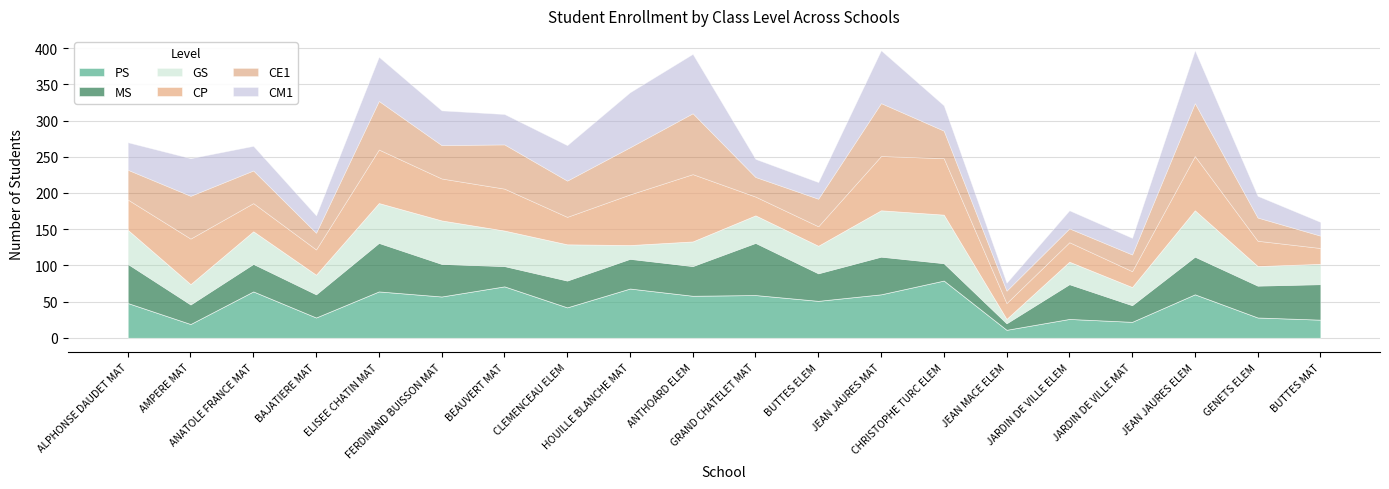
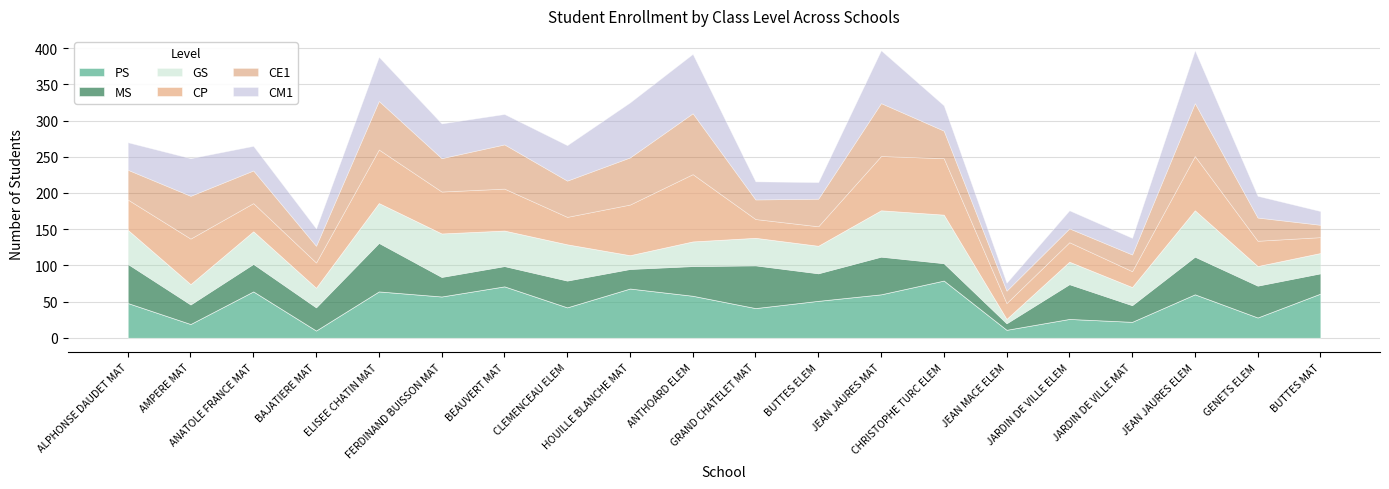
PS, BAJATIERE MAT: 30 -> 10
MS, FERDINAND BUISSON MAT: 50 -> 30
MS, HOUILLE BLANCHE MAT: 40 -> 30
PS, GRAND CHATELET MAT: 60 -> 40
MS, GRAND CHATELET MAT: 70 -> 60
PS, BUTTES MAT: 30 -> 60
MS, BUTTES MAT: 50 -> 30
